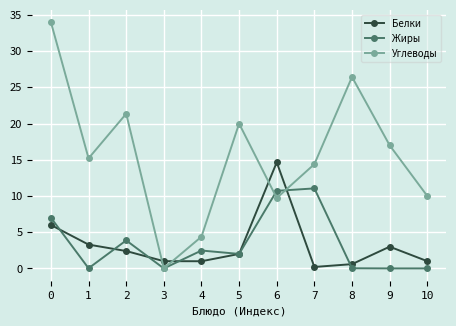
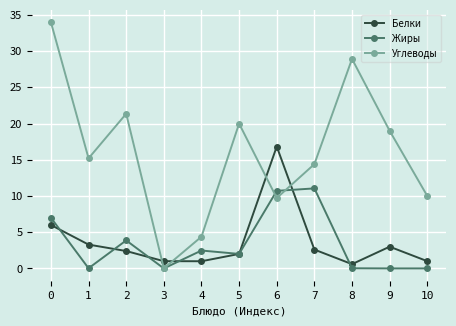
Белки, 6: 15 -> 17
Белки, 7: 0 -> 3
Углеводы, 8: 26 -> 29
Углеводы, 9: 17 -> 19
